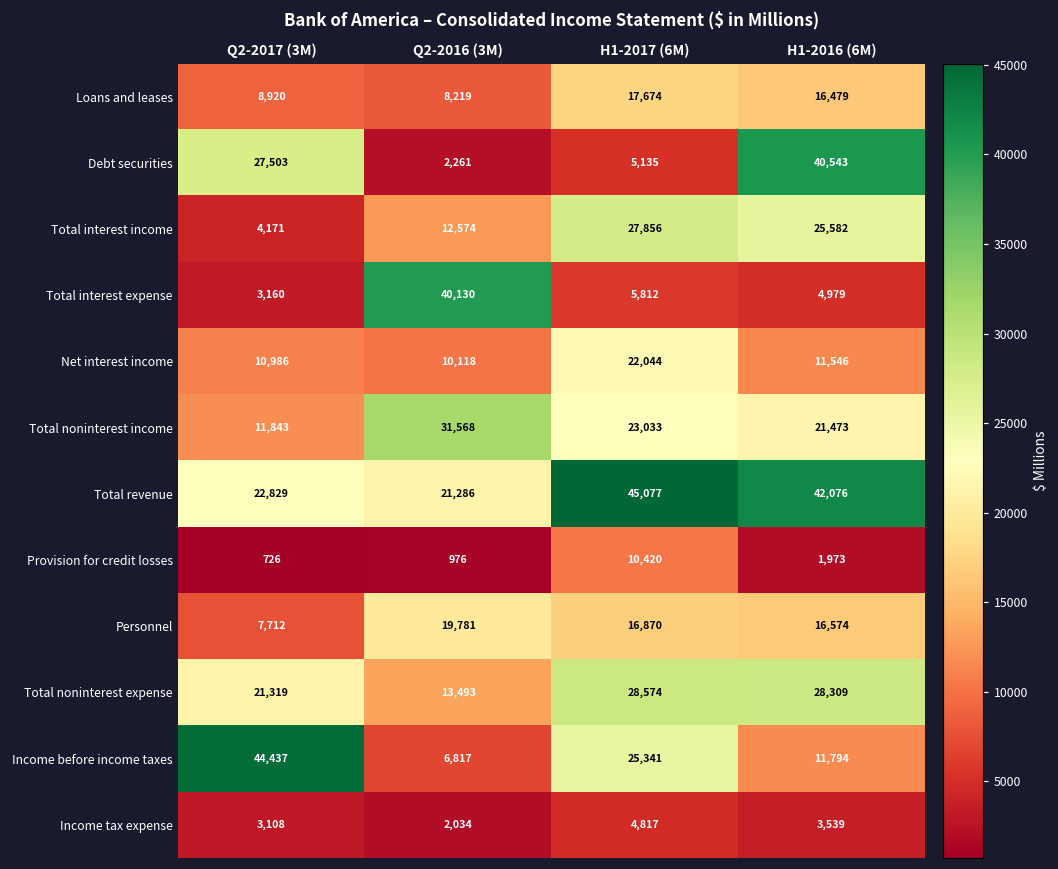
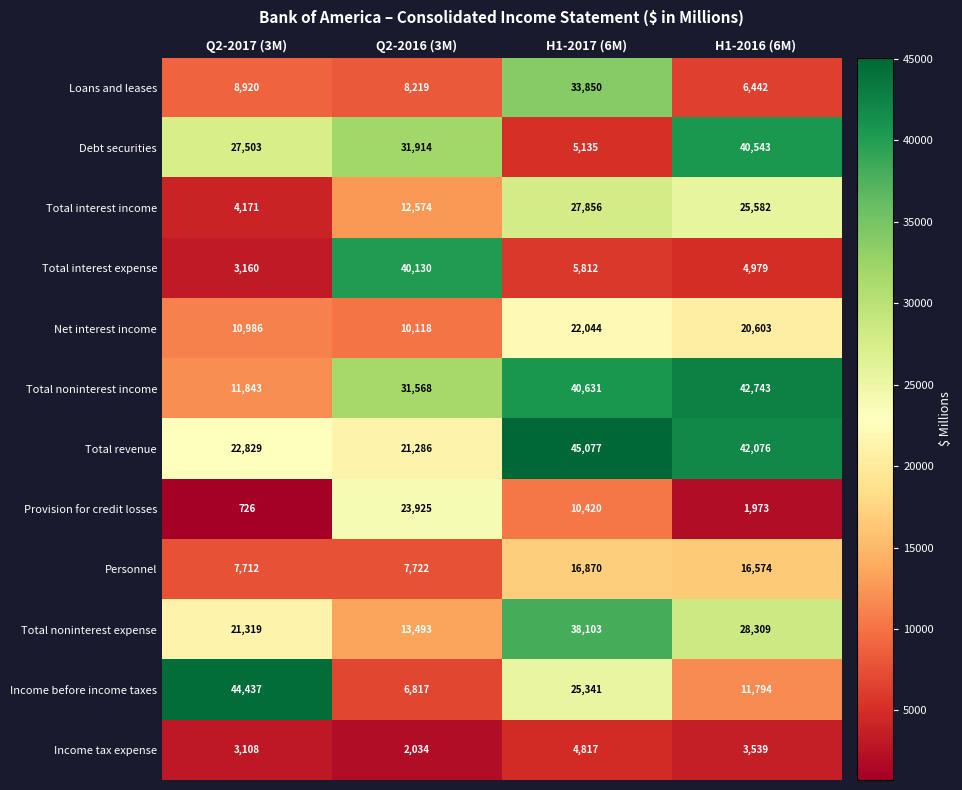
Loans and leases, H1-2017 (6M): 17,674 -> 33,850
Loans and leases, H1-2016 (6M): 16,479 -> 6,442
Debt securities, Q2-2016 (3M): 2,261 -> 31,914
Net interest income, H1-2016 (6M): 11,546 -> 20,603
Total noninterest income, H1-2017 (6M): 23,033 -> 40,631
Total noninterest income, H1-2016 (6M): 21,473 -> 42,743
Provision for credit losses, Q2-2016 (3M): 976 -> 23,925
Personnel, Q2-2016 (3M): 19,781 -> 7,722
Total noninterest expense, H1-2017 (6M): 28,574 -> 38,103
